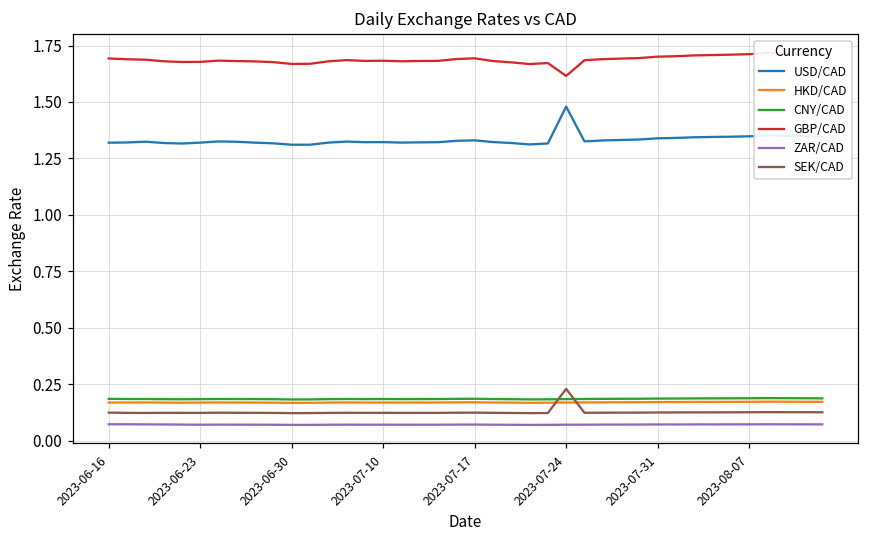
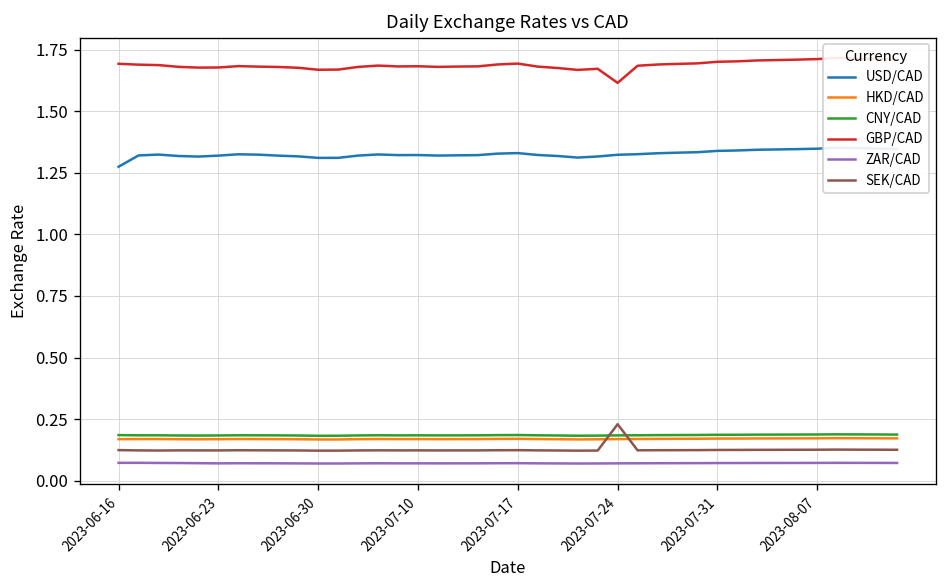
USD/CAD, 2023-06-16: 1.32 -> 1.27
USD/CAD, 2023-07-24: 1.48 -> 1.32
